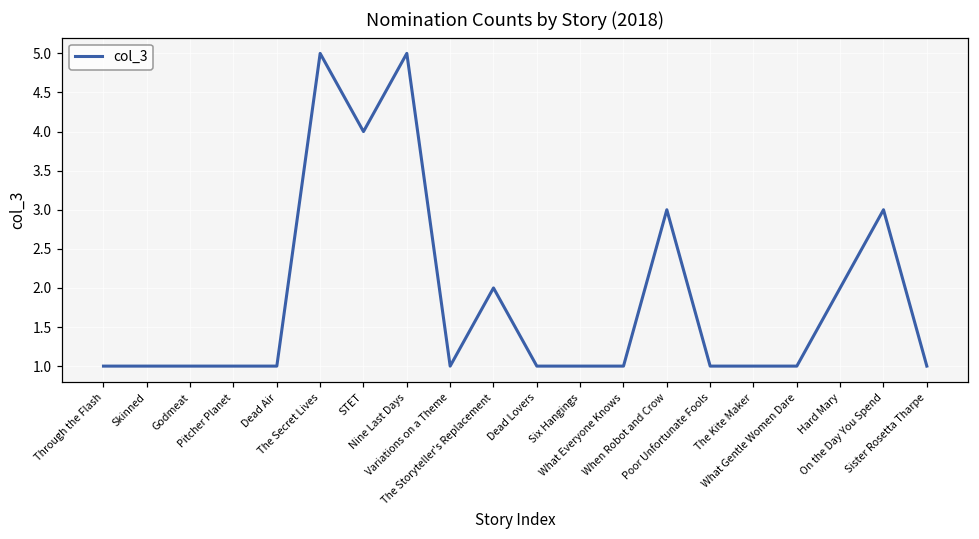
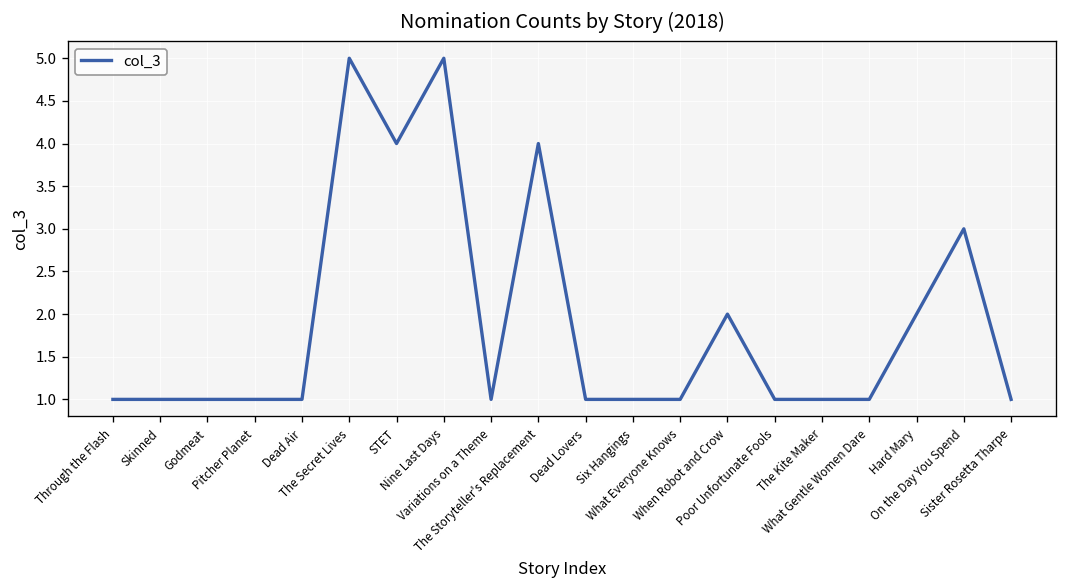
The Storyteller's Replacement: 2 -> 4
When Robot and Crow: 3 -> 2
